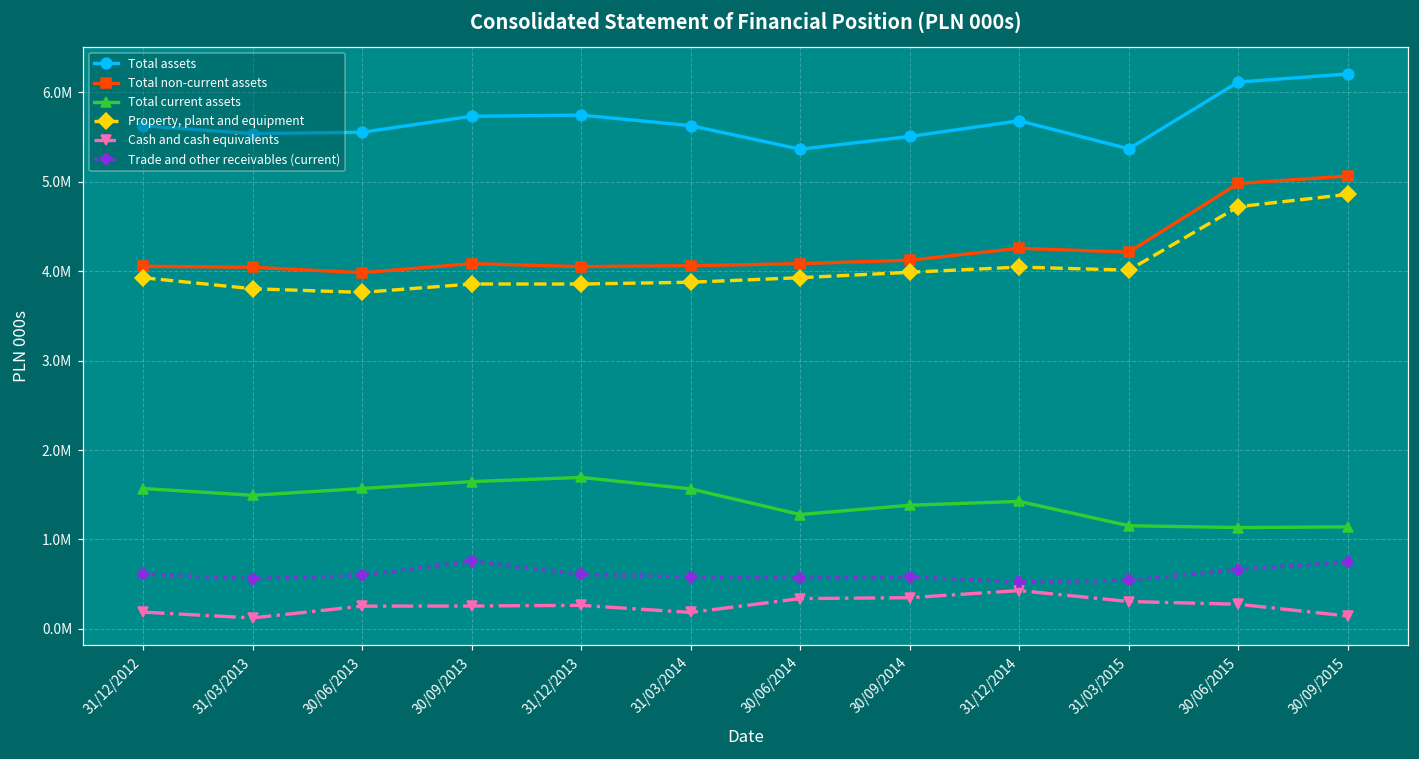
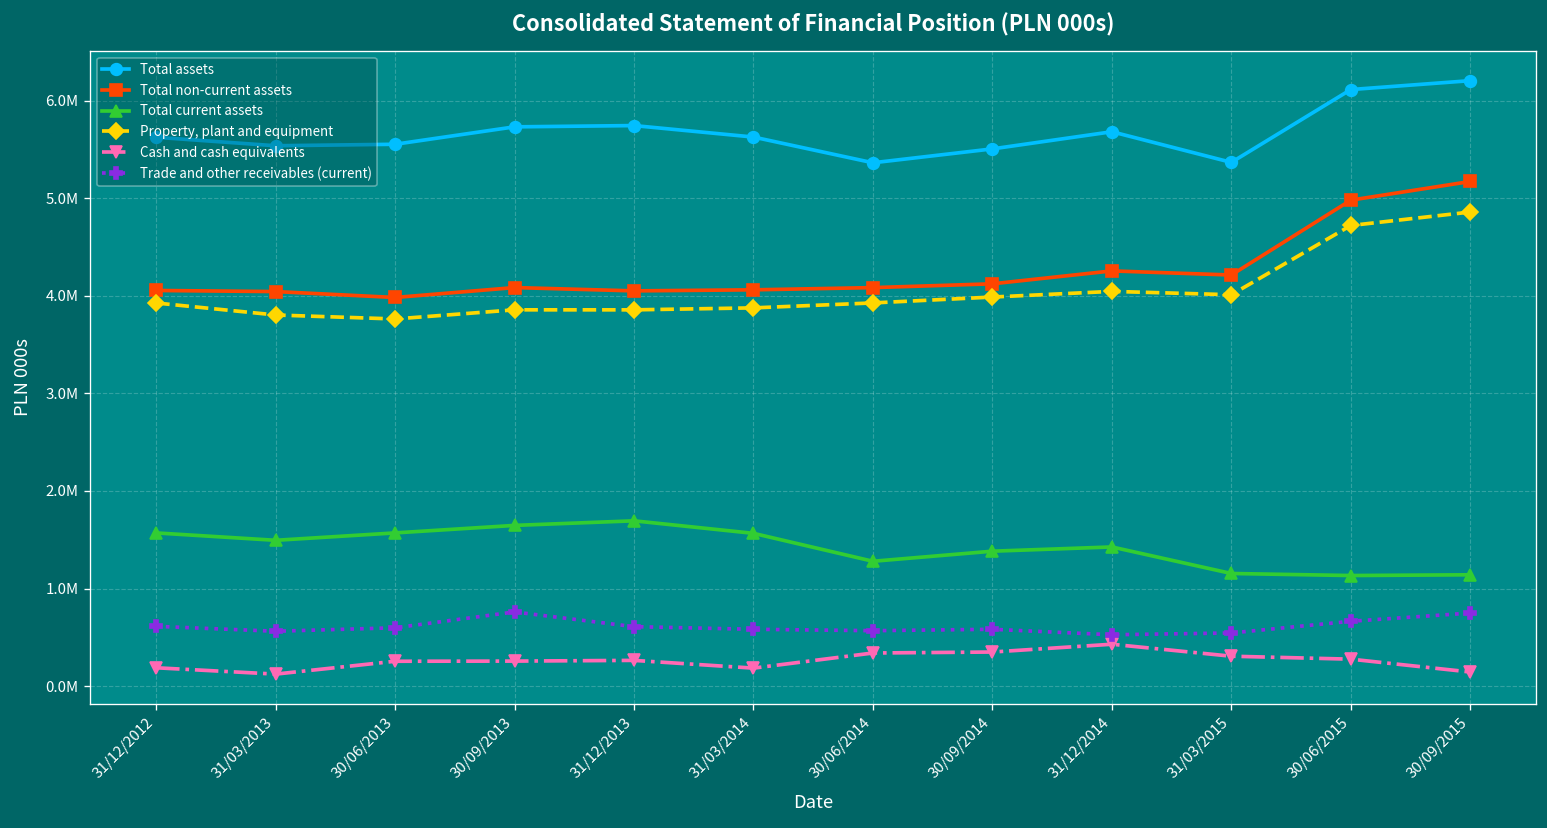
Total non-current assets, 30/09/2015: 5100000 -> 5200000
